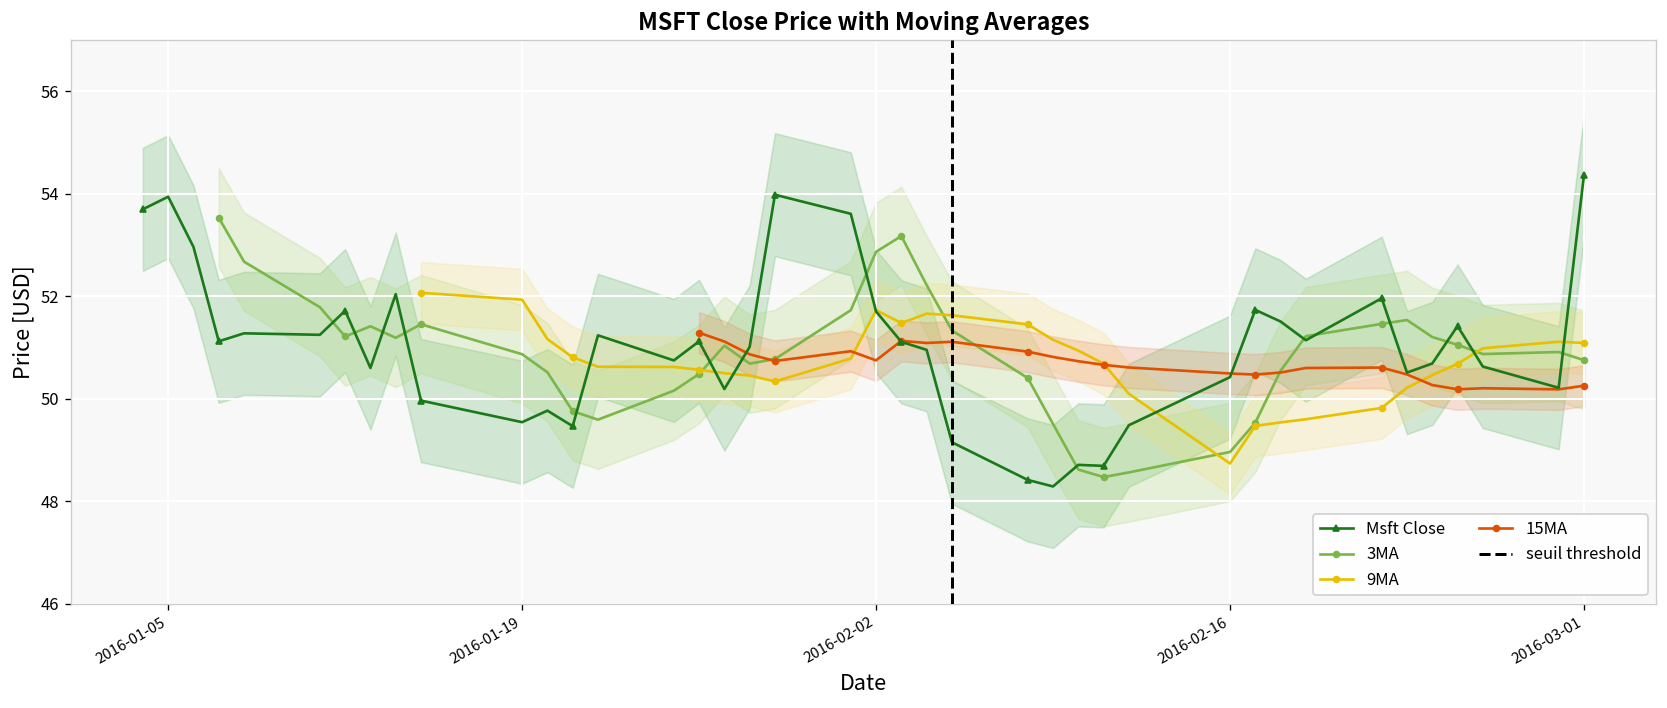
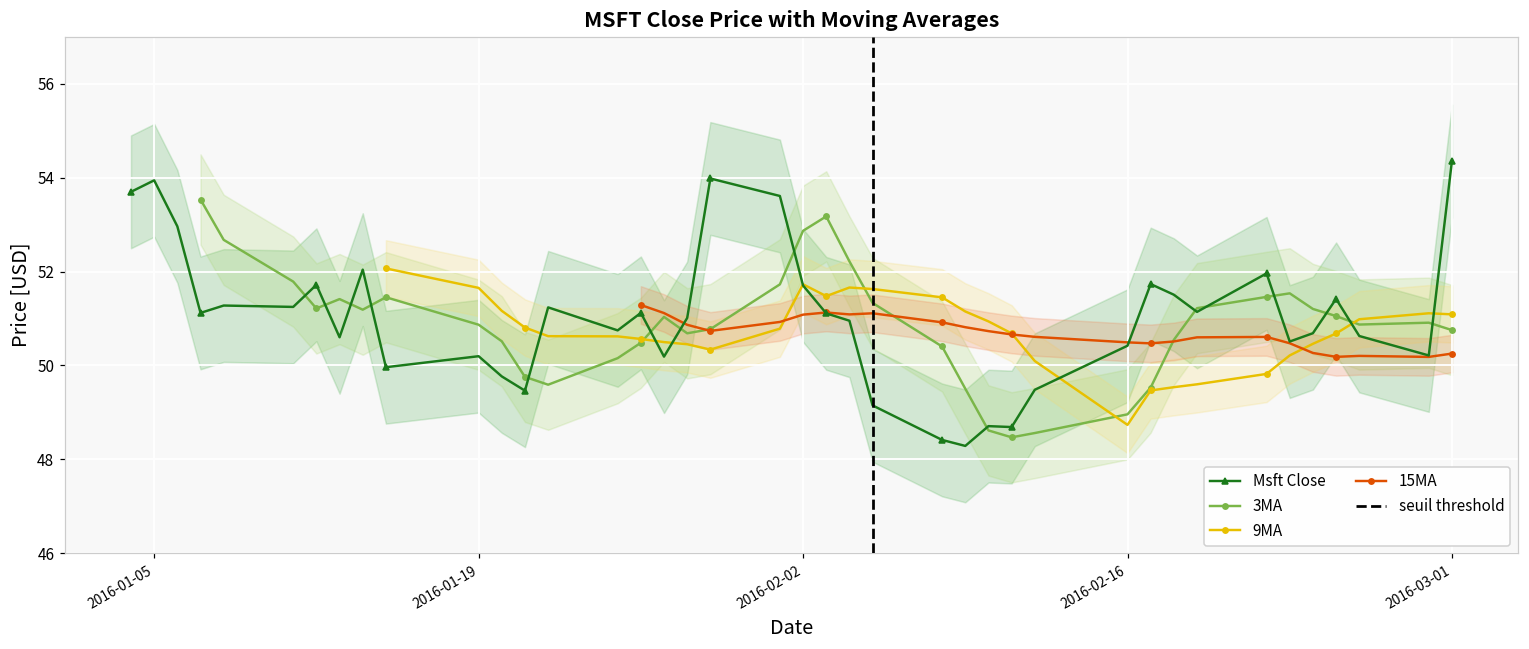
Msft Close, 2016-01-19: 49.5 -> 50.2
9MA, 2016-01-19: 51.9 -> 51.7
15MA, 2016-02-02: 50.7 -> 51.1
